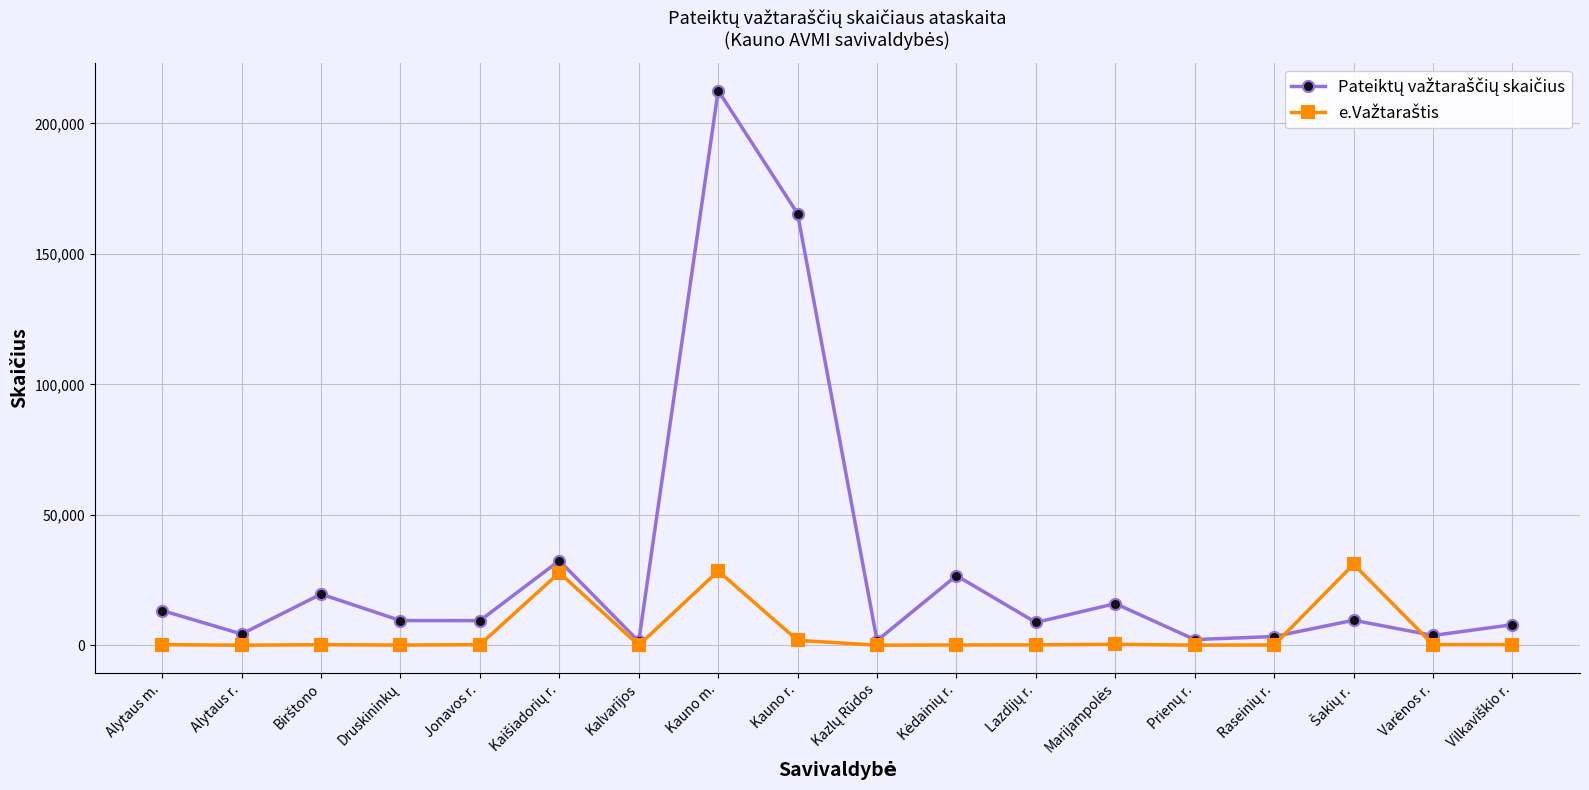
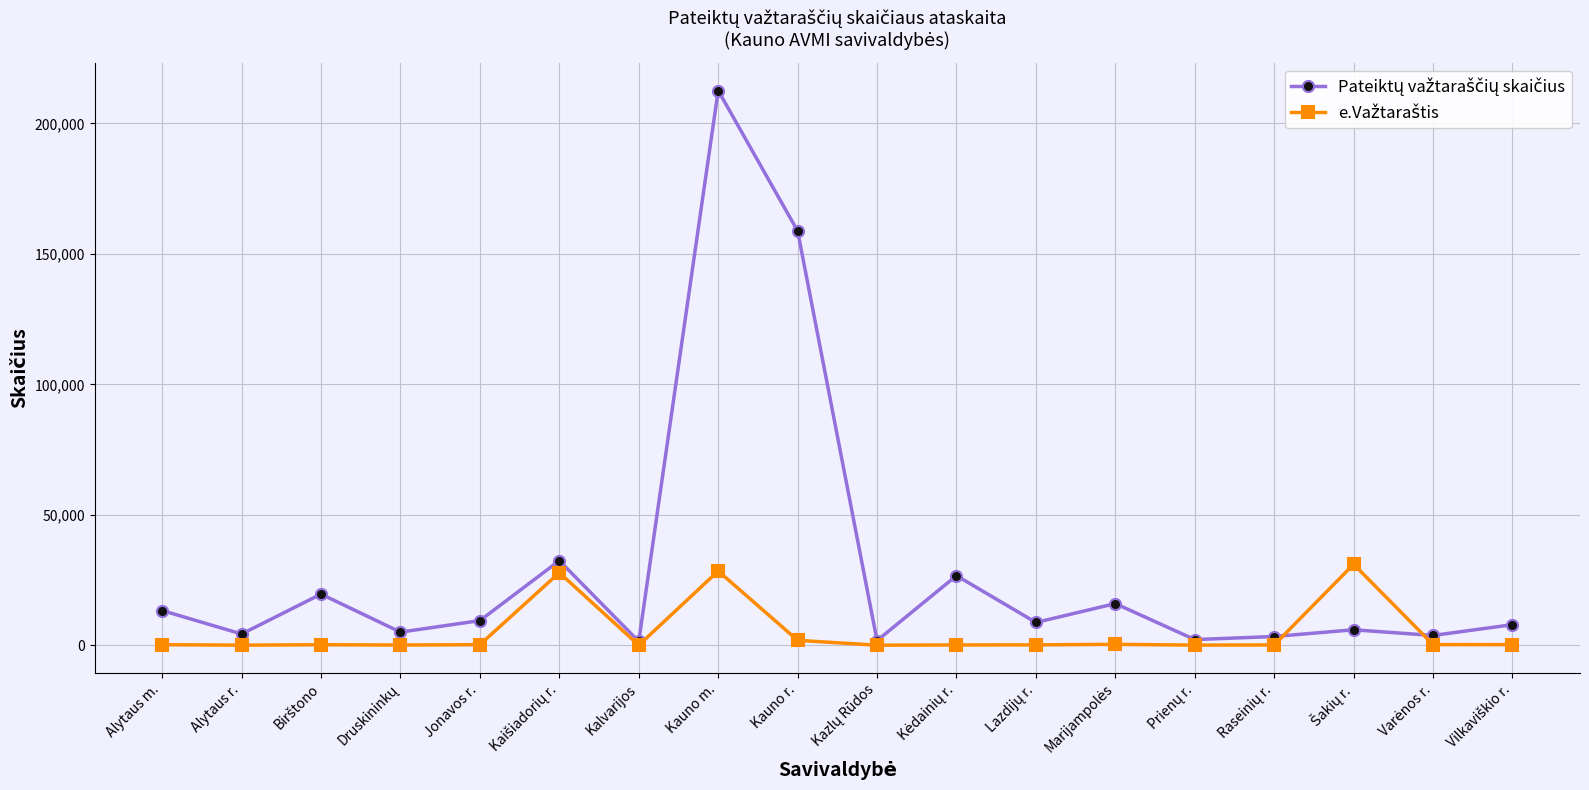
Pateiktų važtaraščių skaičius, Druskininkų: 9,000 -> 5,000
Pateiktų važtaraščių skaičius, Kauno r.: 165,000 -> 159,000
Pateiktų važtaraščių skaičius, Šakių r.: 10,000 -> 6,000
